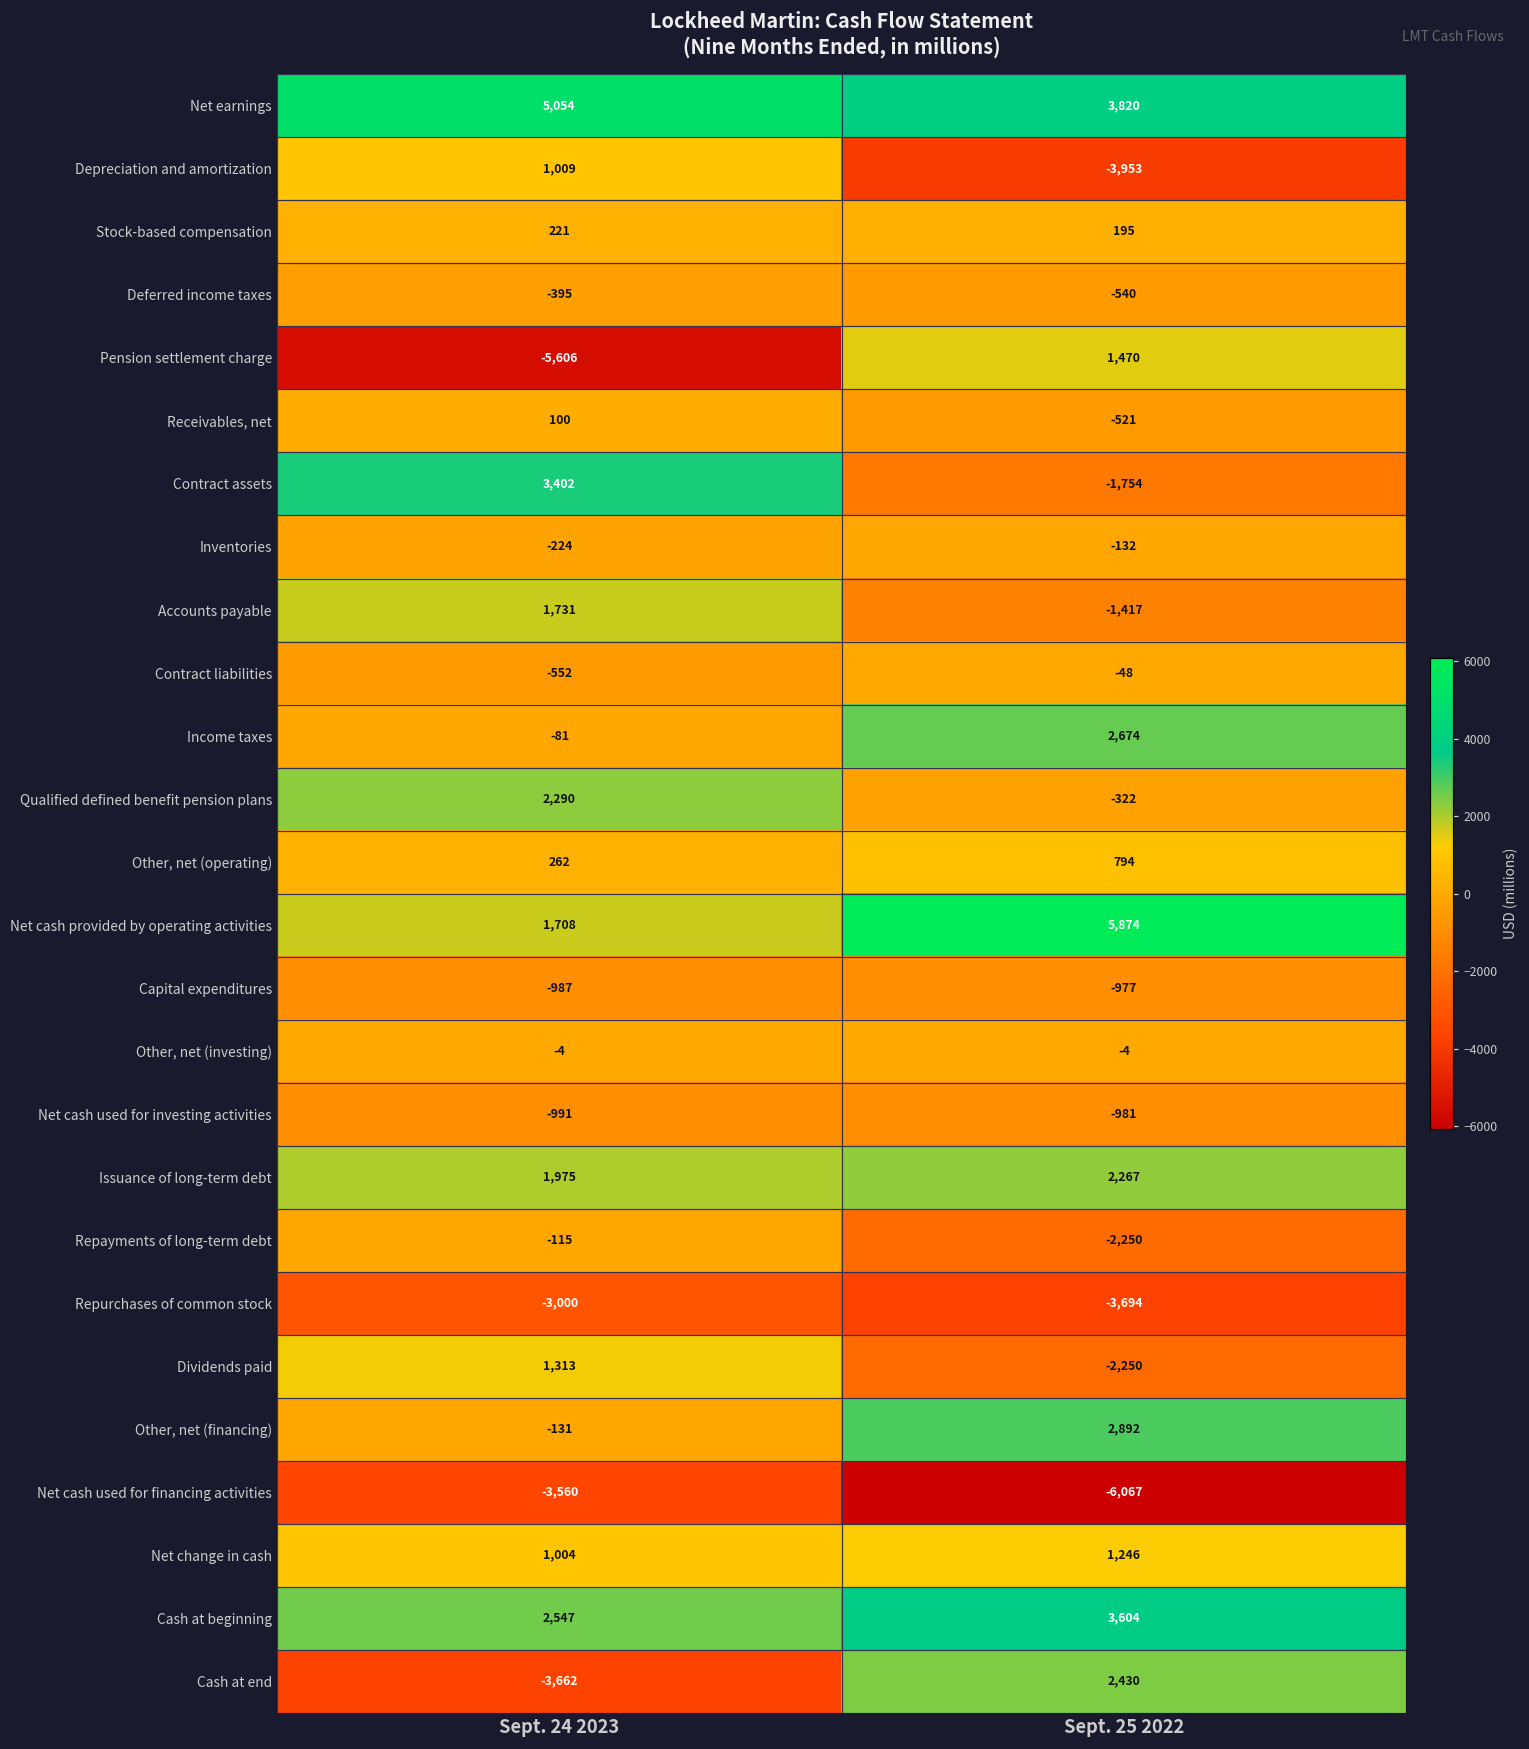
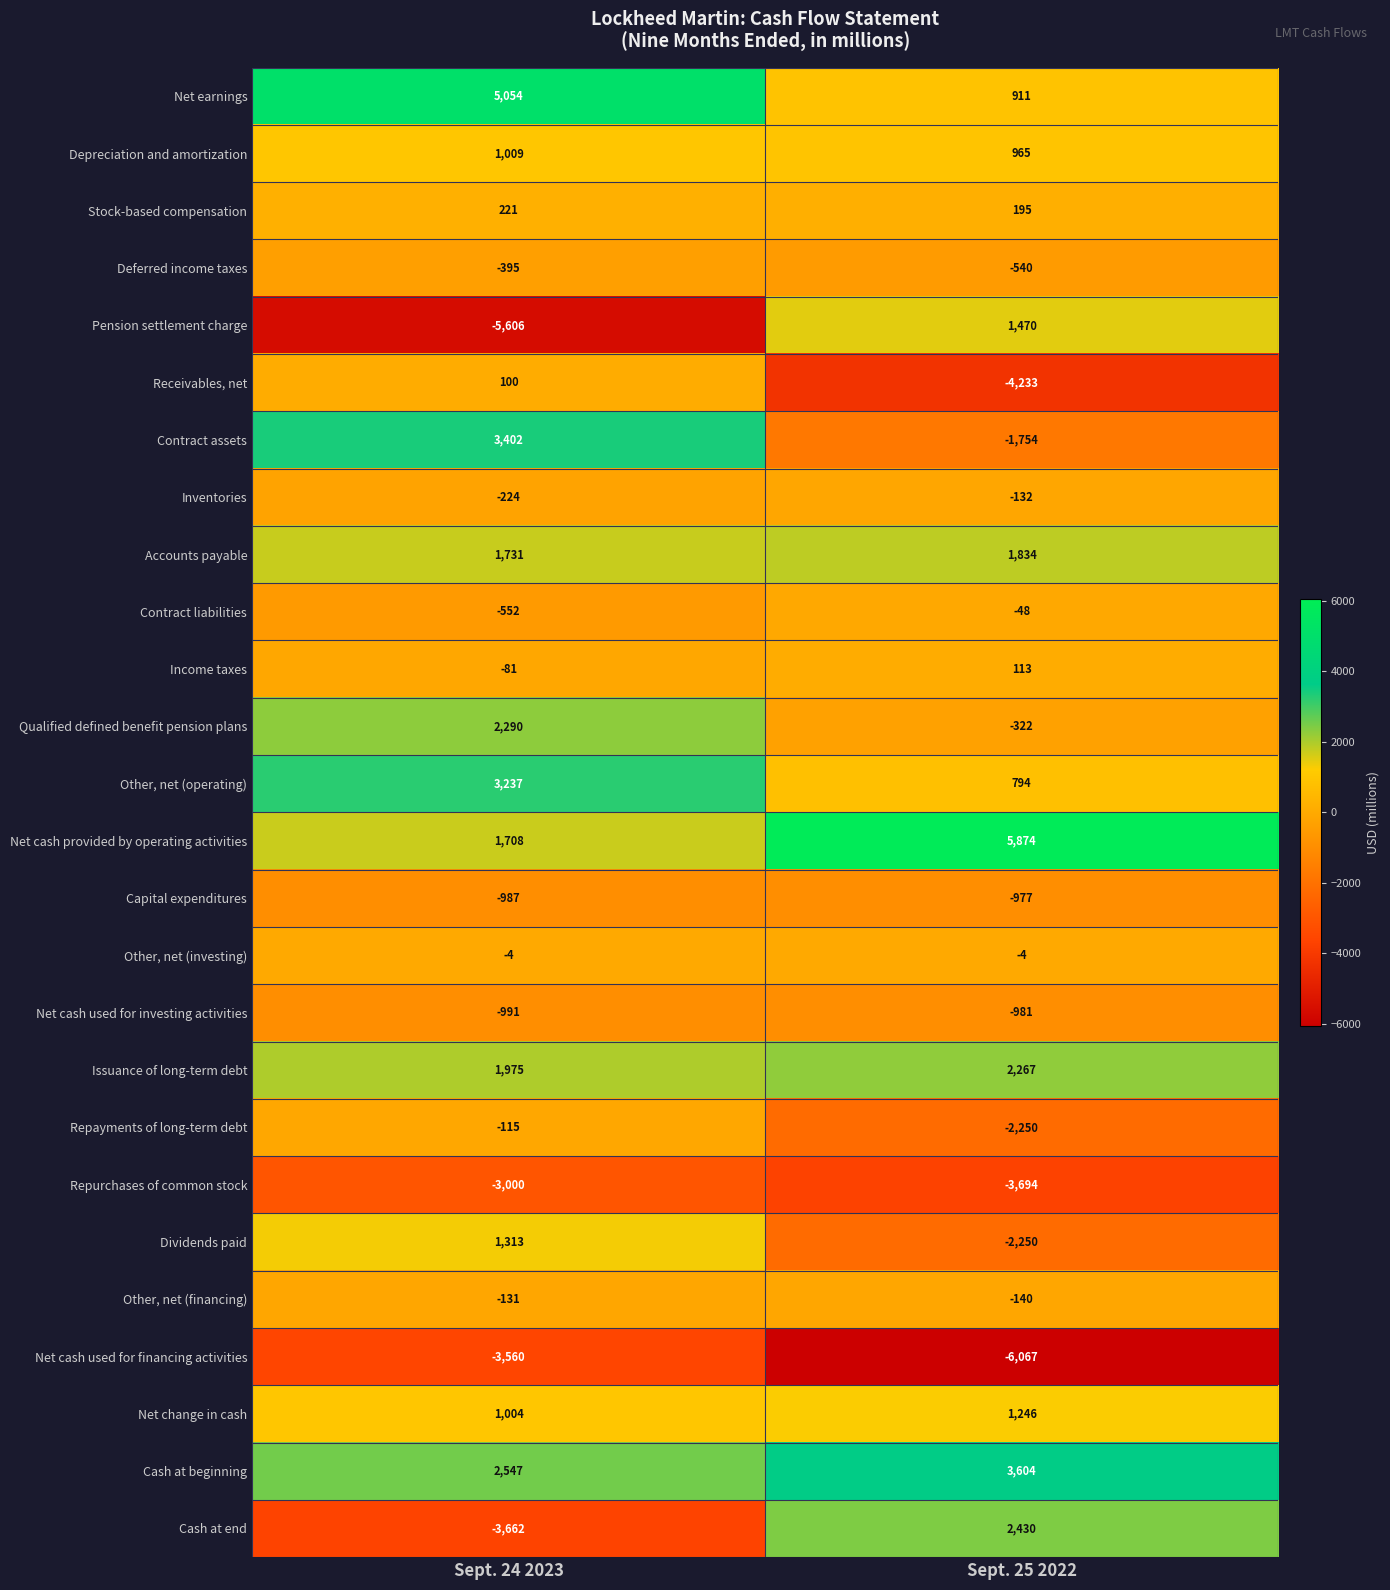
Net earnings, Sept. 25 2022: 3,820 -> 911
Depreciation and amortization, Sept. 25 2022: -3,953 -> 965
Receivables, net, Sept. 25 2022: -521 -> -4,233
Accounts payable, Sept. 25 2022: -1,417 -> 1,834
Income taxes, Sept. 25 2022: 2,674 -> 113
Other, net (operating), Sept. 24 2023: 262 -> 3,237
Other, net (financing), Sept. 25 2022: 2,892 -> -140
